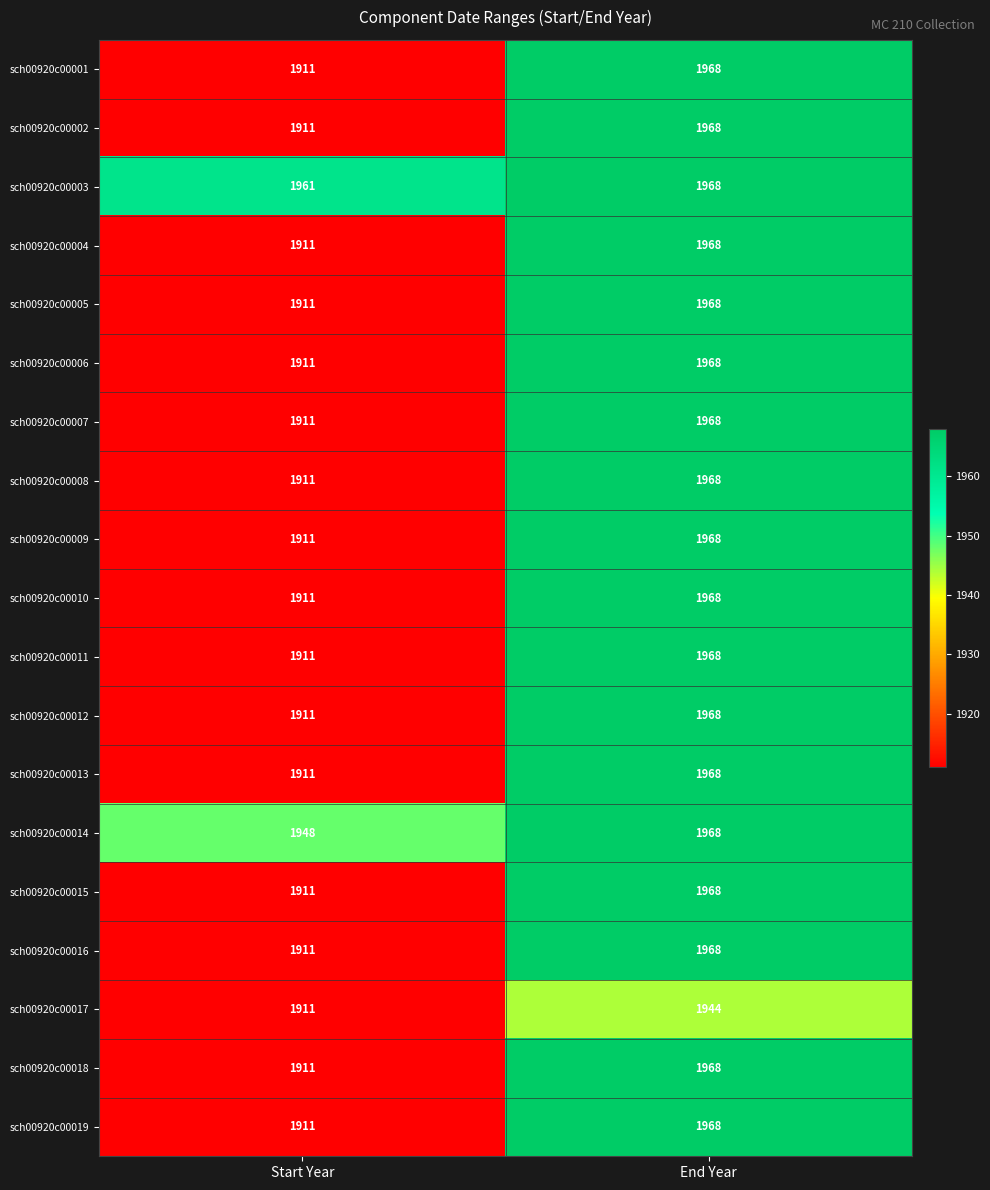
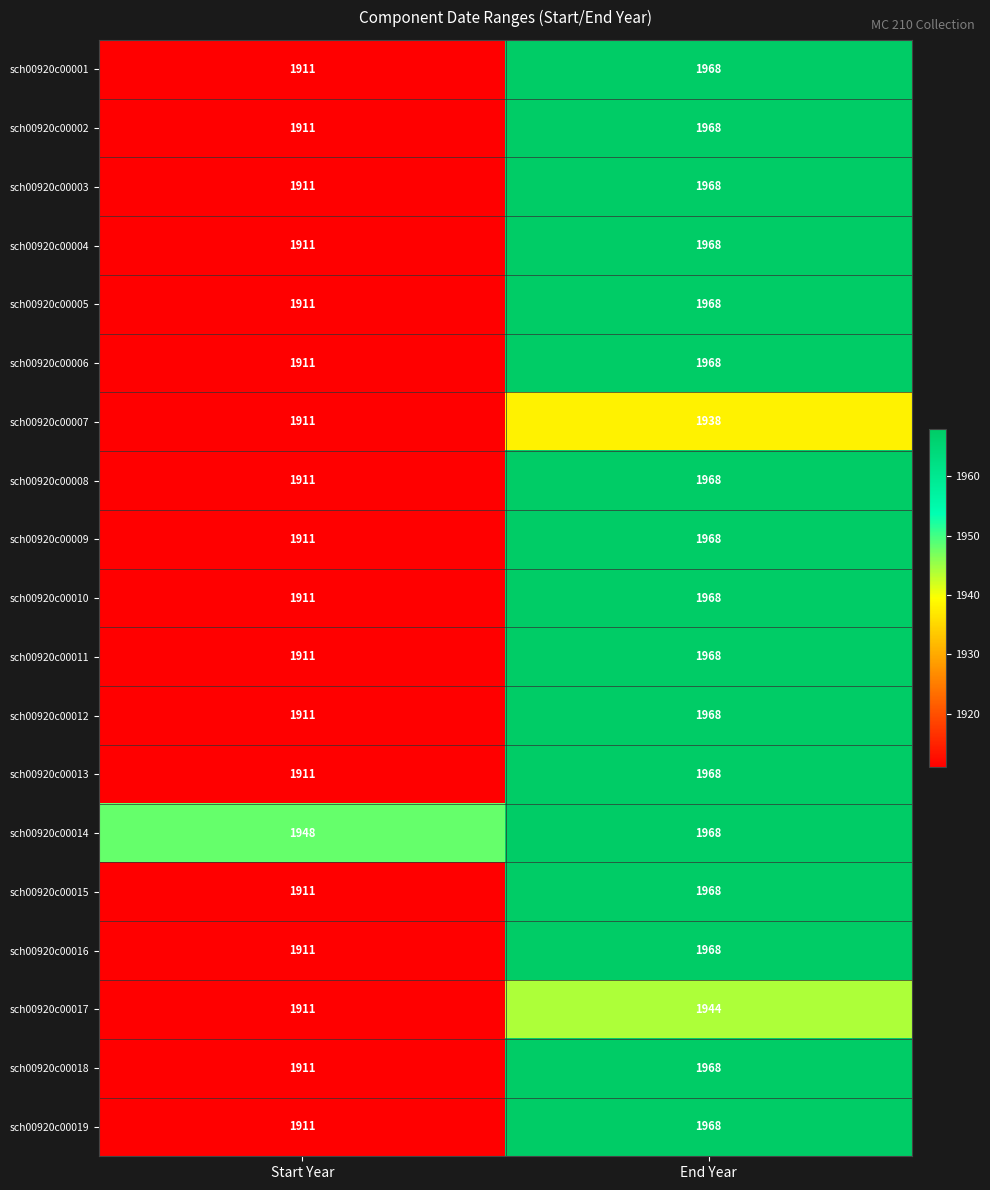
sch00920c00003, Start Year: 1961 -> 1911
sch00920c00007, End Year: 1968 -> 1938
